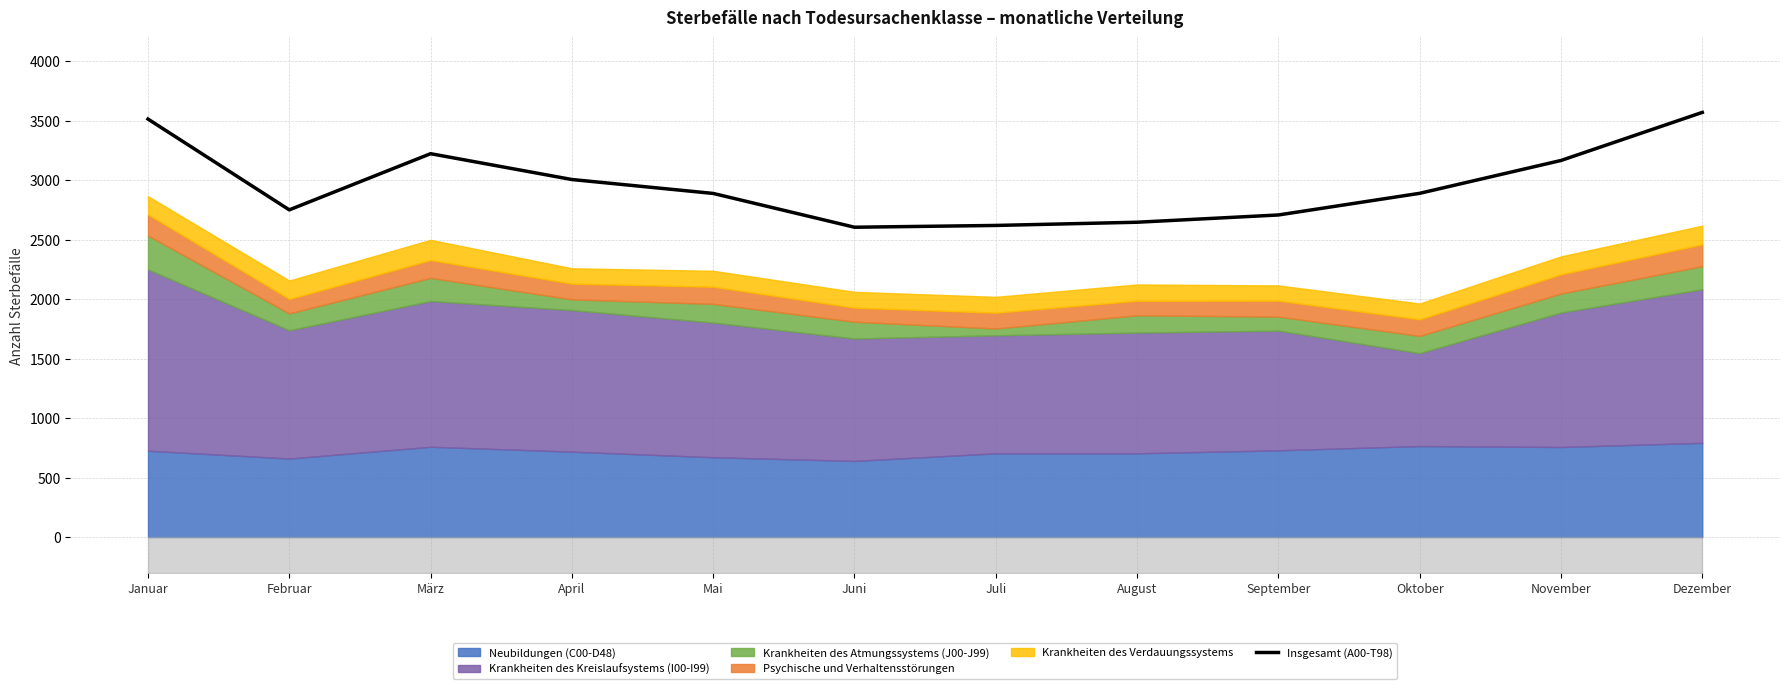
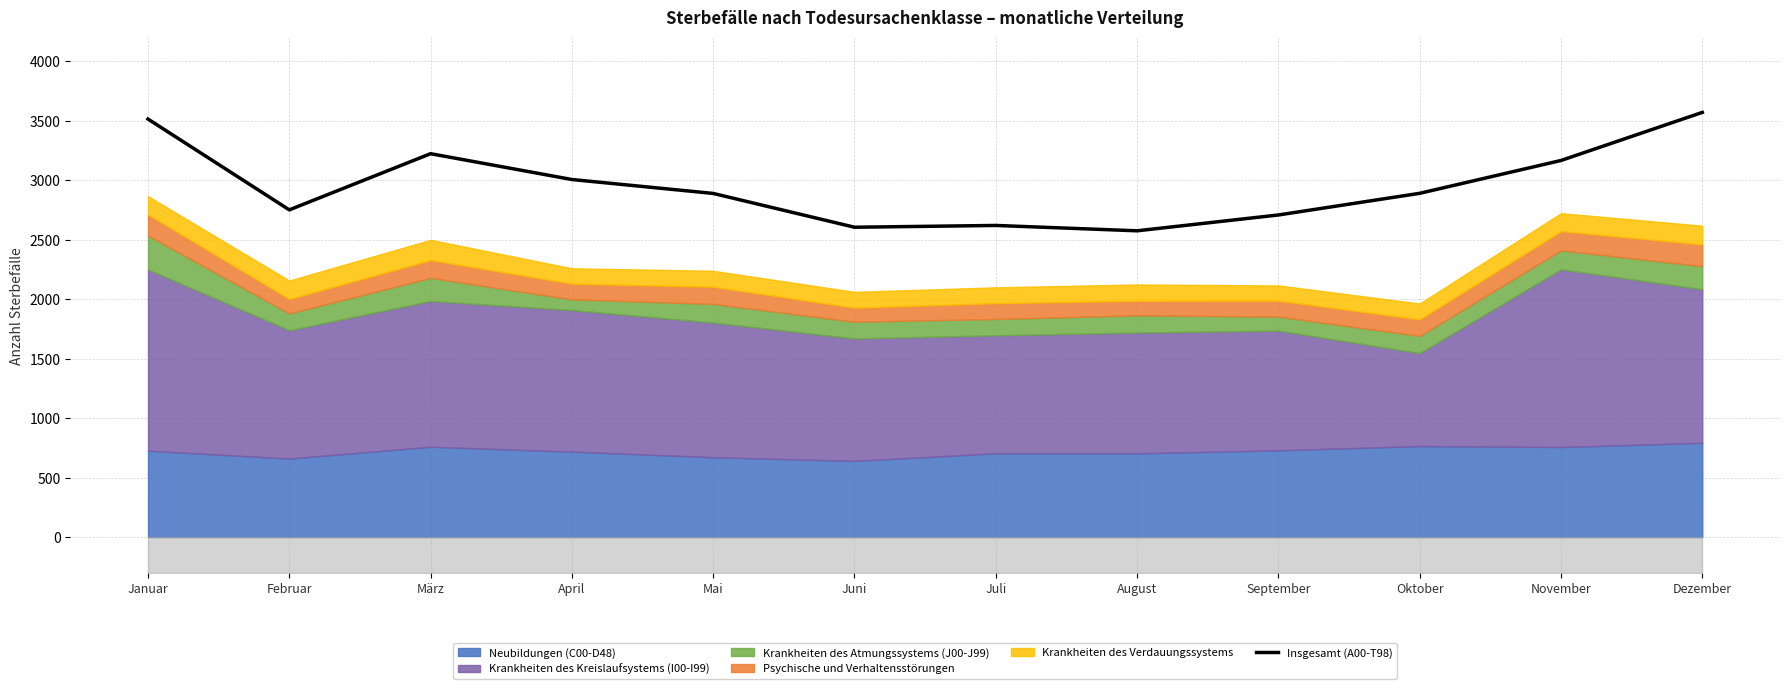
Krankheiten des Atmungssystems (J00-J99), Juli: 60 -> 140
Insgesamt (A00-T98), August: 2650 -> 2570
Krankheiten des Kreislaufsystems (I00-I99), November: 1130 -> 1490
